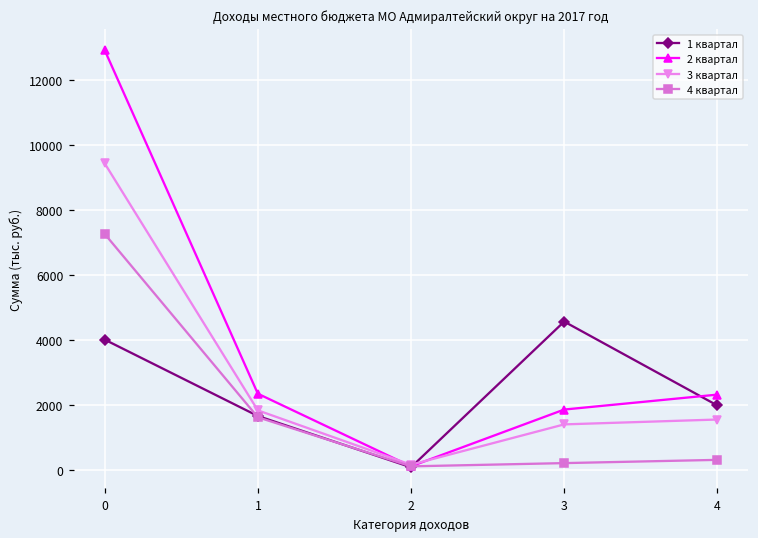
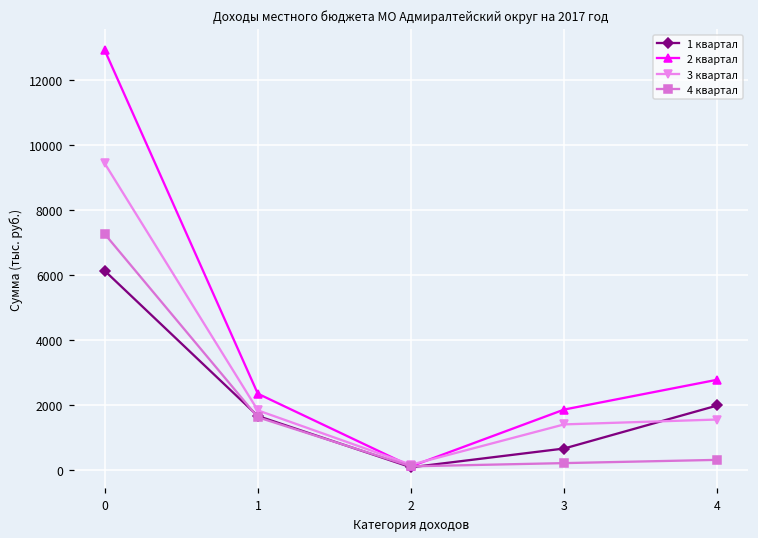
1 квартал, 0: 4000 -> 6100
1 квартал, 3: 4600 -> 700
2 квартал, 4: 2300 -> 2800
